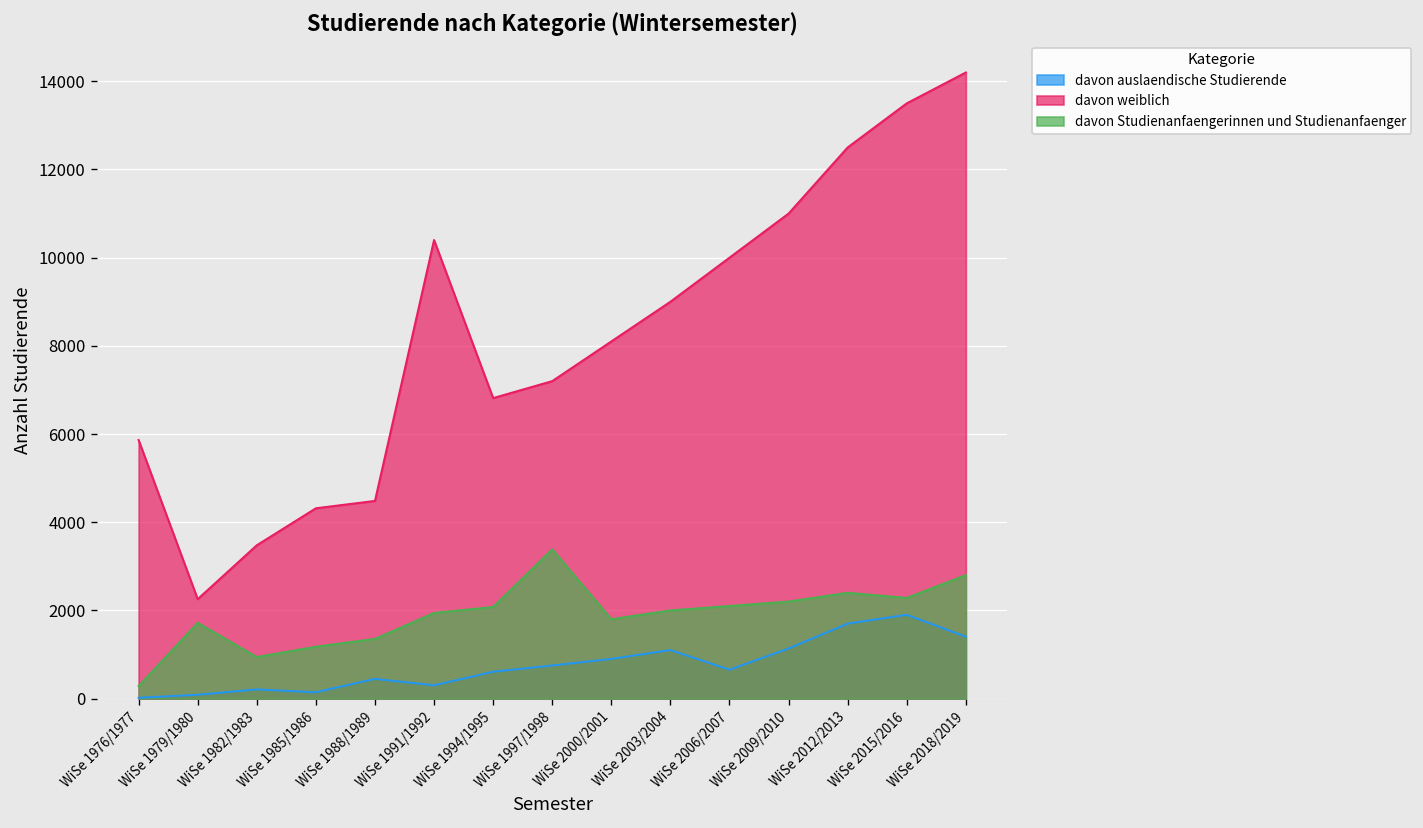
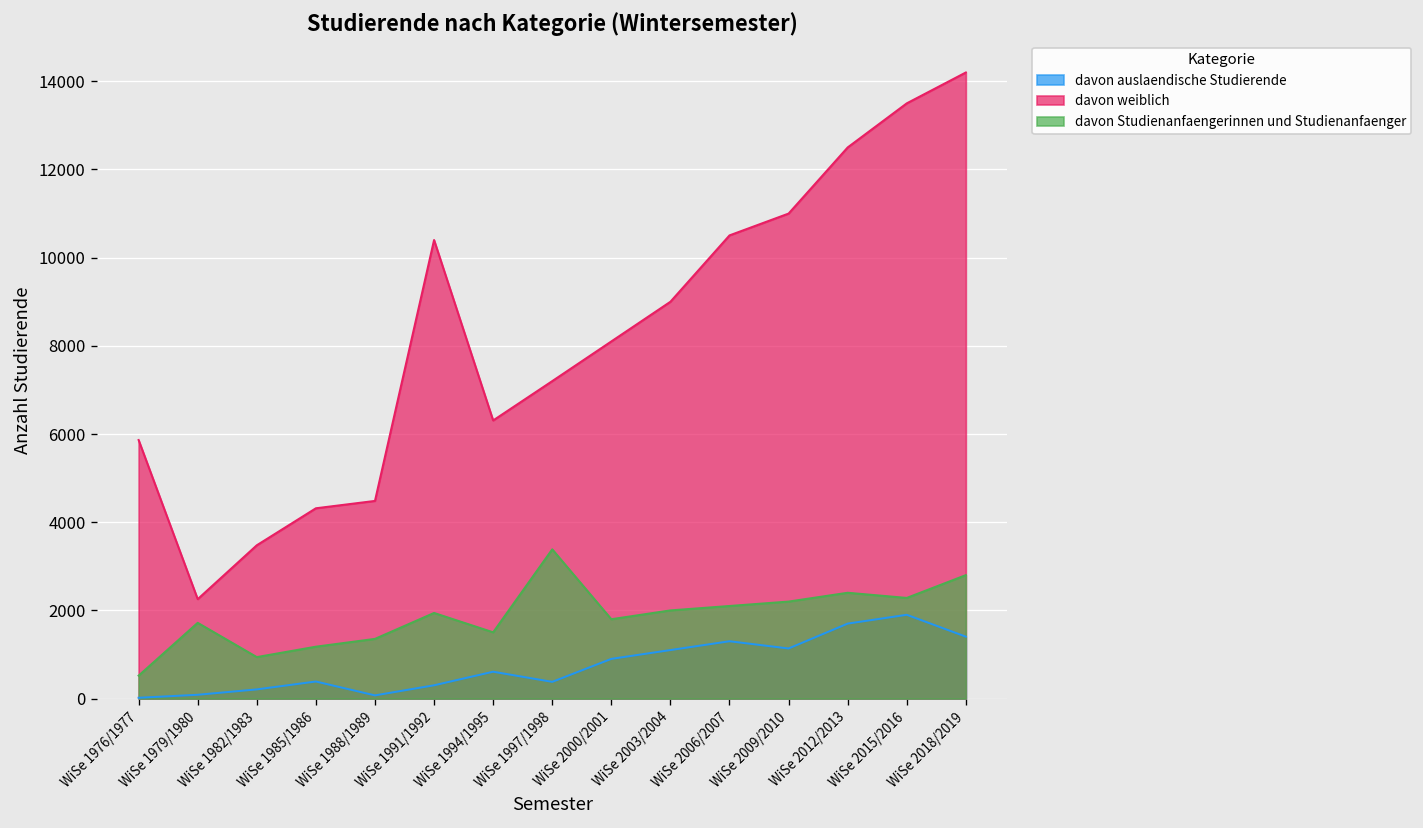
davon Studienanfaengerinnen und Studienanfaenger, WiSe 1976/1977: 300 -> 500
davon auslaendische Studierende, WiSe 1985/1986: 100 -> 400
davon auslaendische Studierende, WiSe 1988/1989: 400 -> 100
davon weiblich, WiSe 1994/1995: 6800 -> 6300
davon Studienanfaengerinnen und Studienanfaenger, WiSe 1994/1995: 2100 -> 1500
davon auslaendische Studierende, WiSe 1997/1998: 800 -> 400
davon auslaendische Studierende, WiSe 2006/2007: 700 -> 1300
davon weiblich, WiSe 2006/2007: 10000 -> 10500
